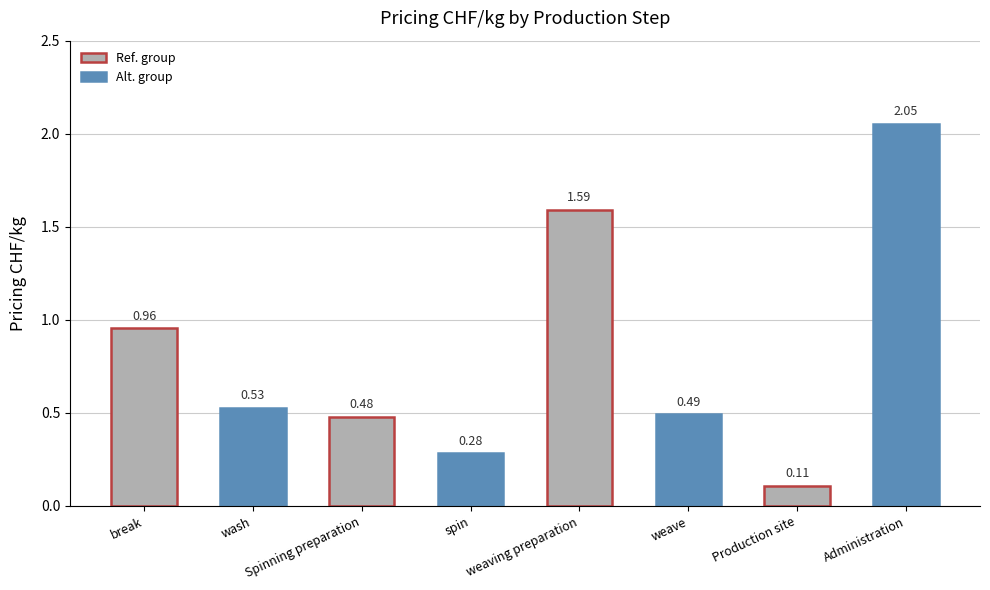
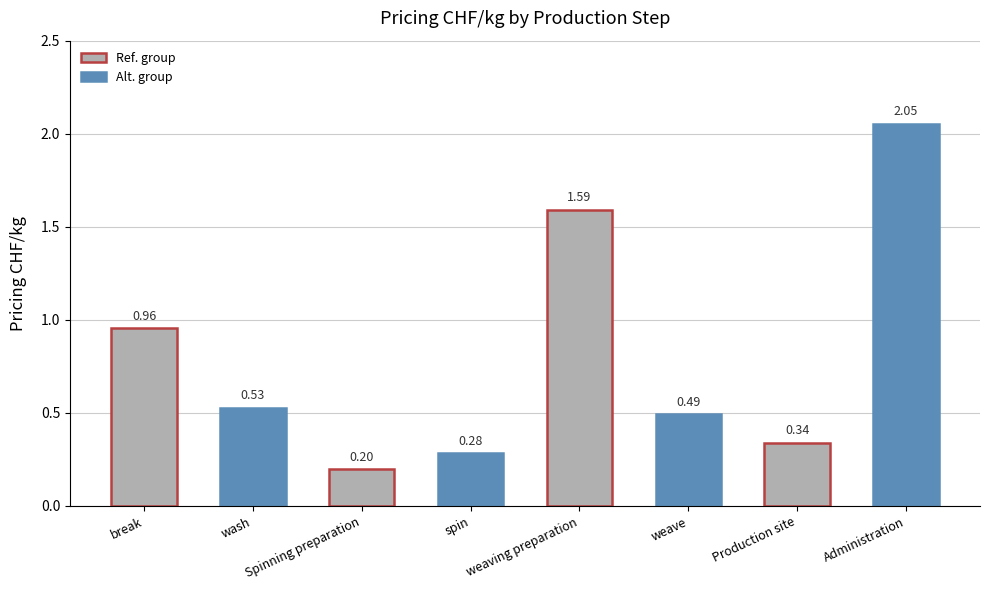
Spinning preparation: 0.48 -> 0.20
Production site: 0.11 -> 0.34
